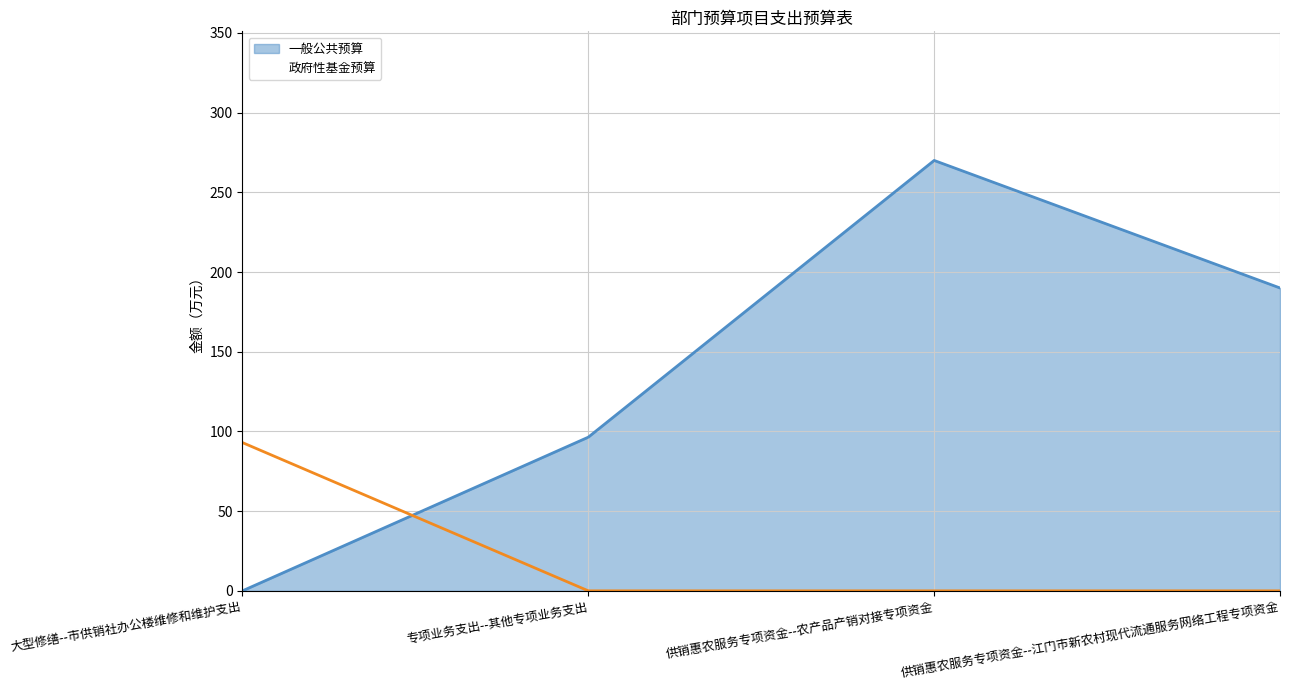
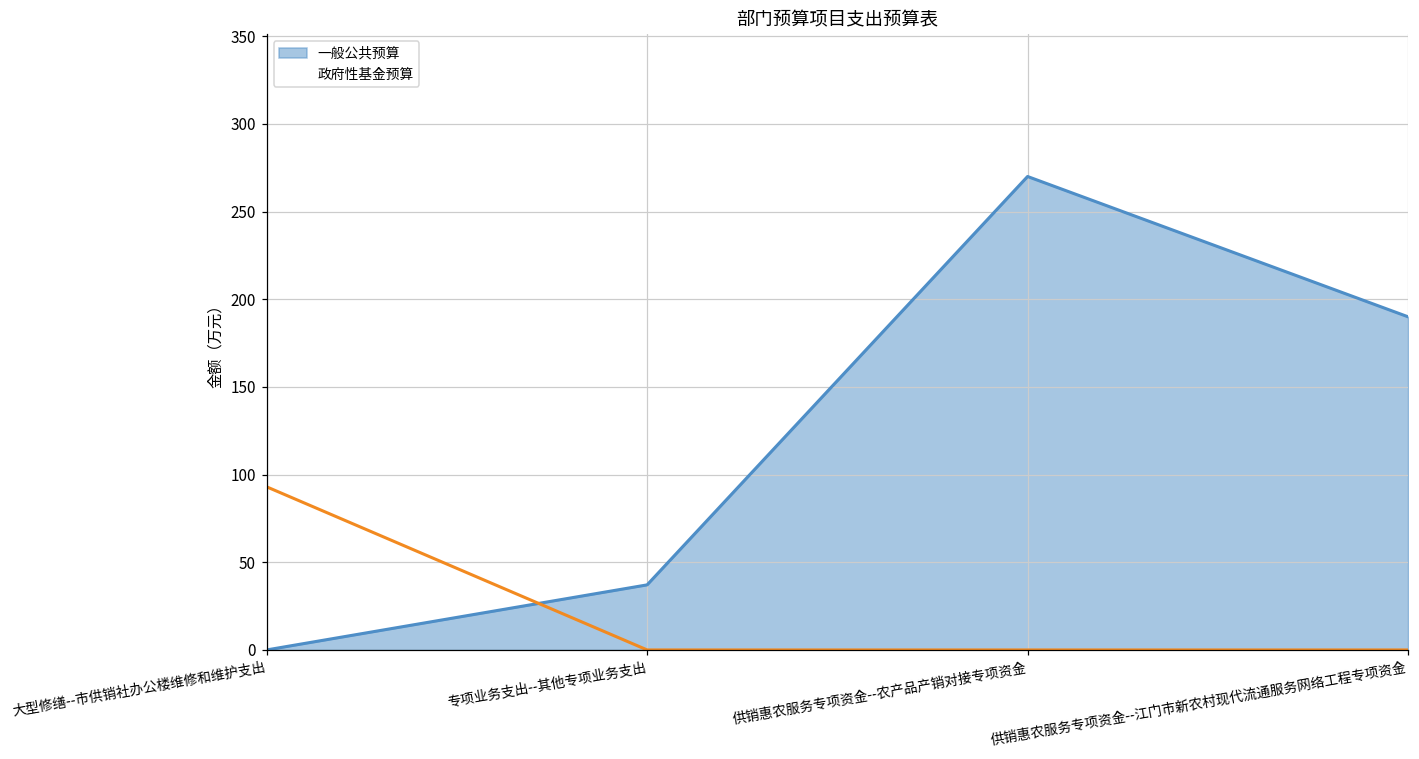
一般公共预算, 专项业务支出--其他专项业务支出: 96 -> 37
